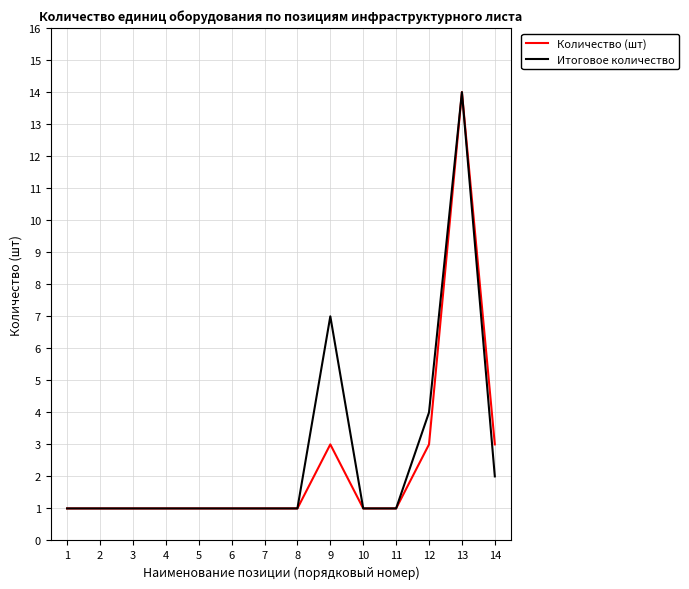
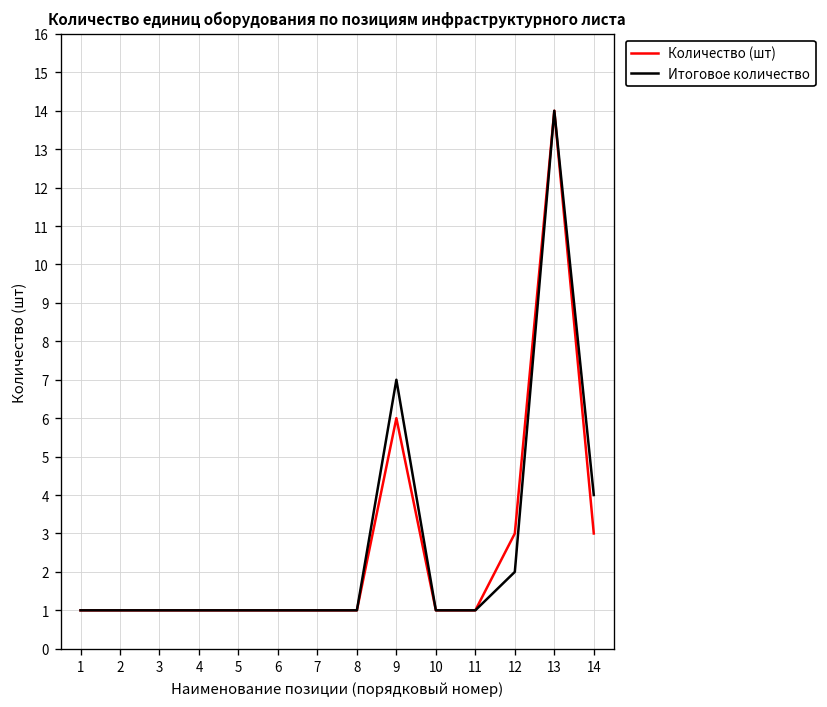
Количество (шт), 9: 3 -> 6
Итоговое количество, 12: 4 -> 2
Итоговое количество, 14: 2 -> 4
